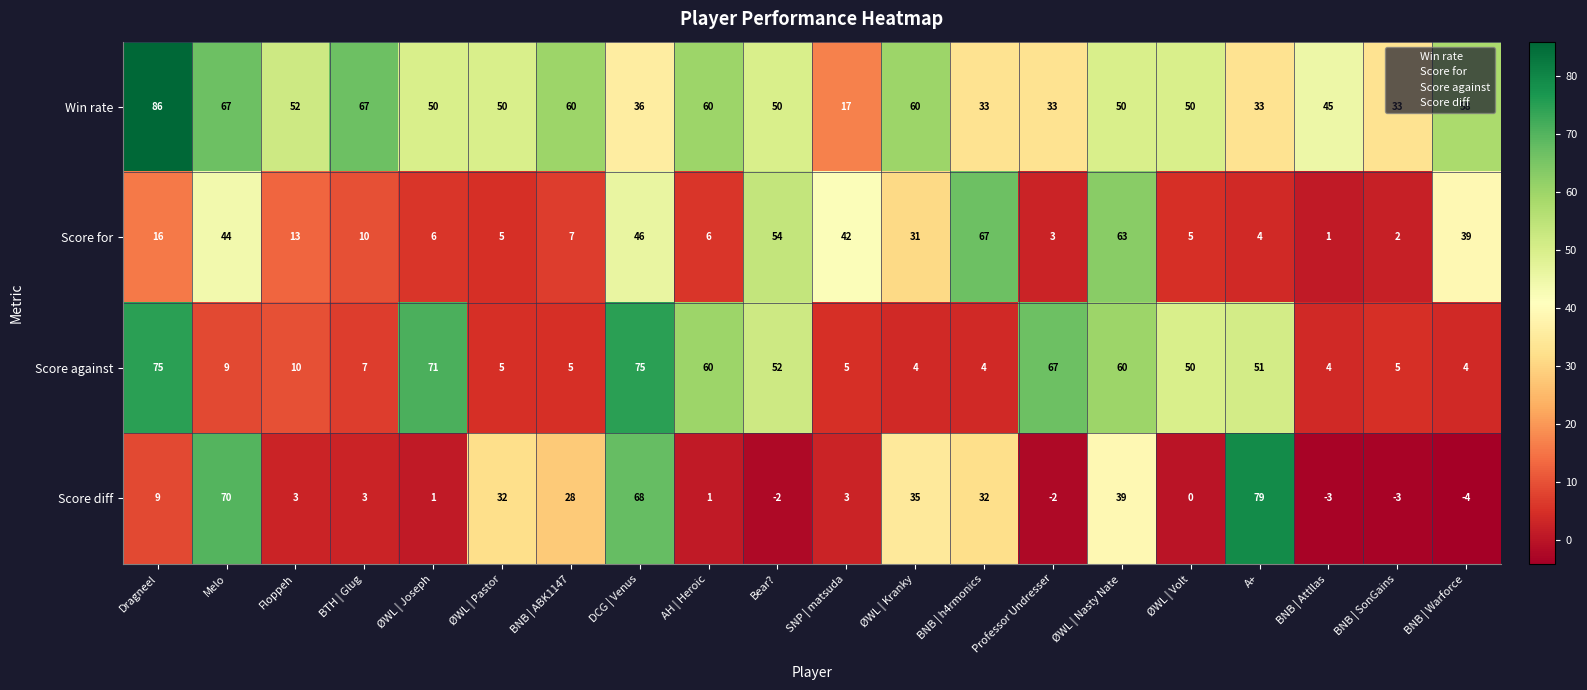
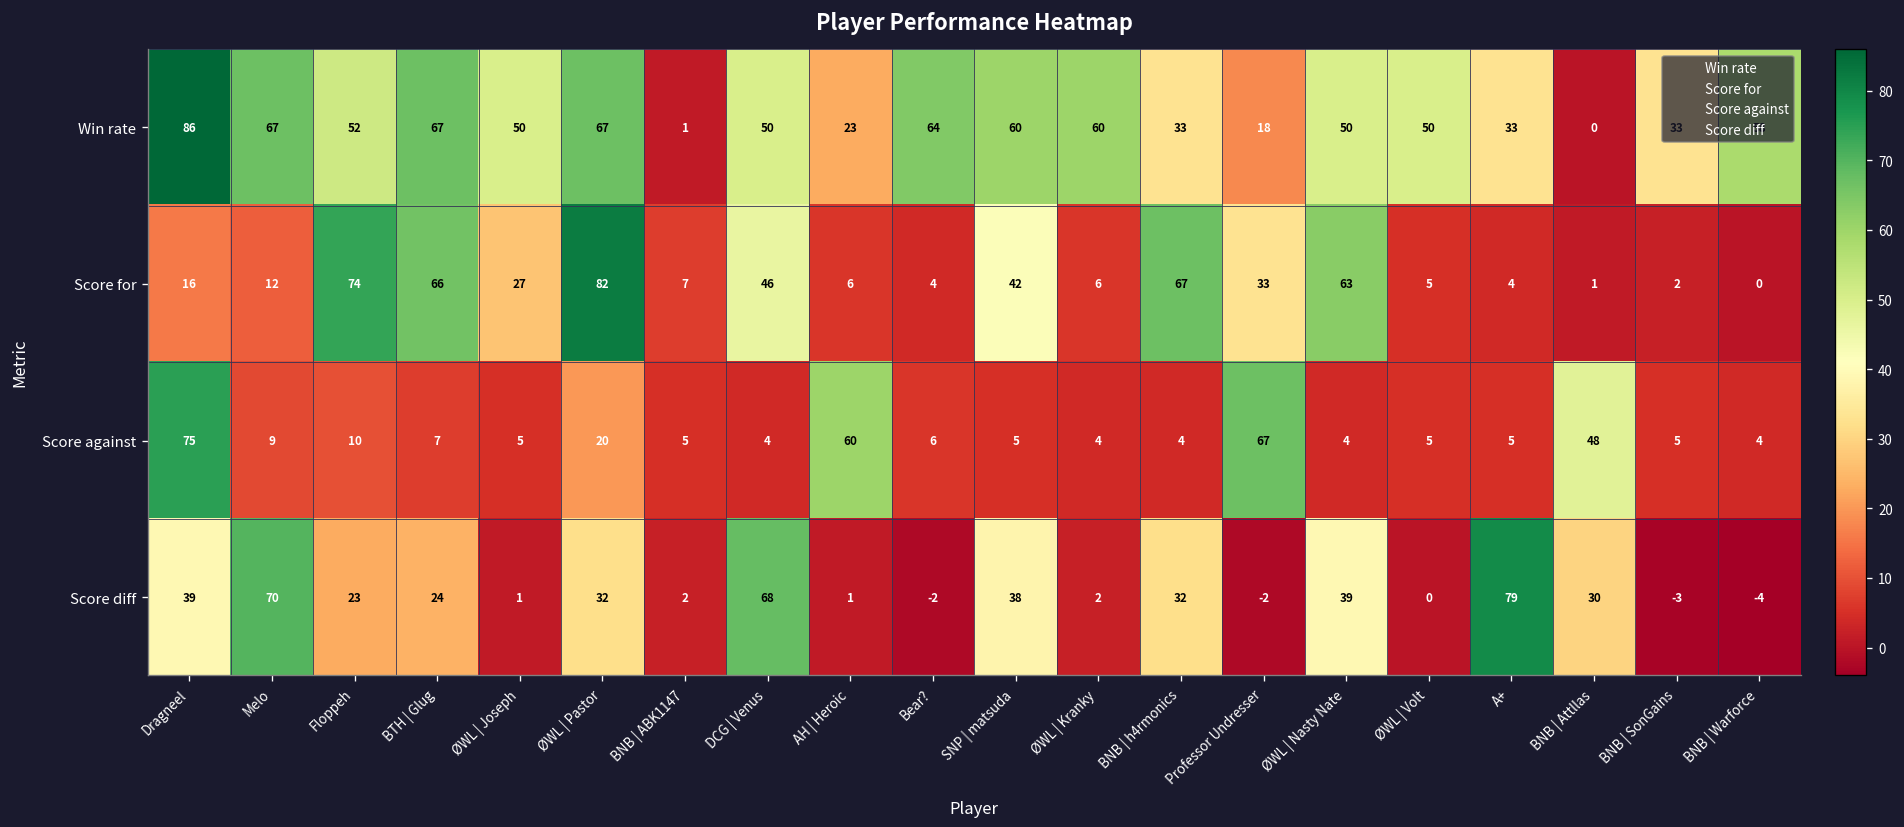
Win rate, ØWL | Pastor: 50 -> 67
Win rate, BNB | ABK1147: 60 -> 1
Win rate, DCG | Venus: 36 -> 50
Win rate, AH | Heroic: 60 -> 23
Win rate, Bear?: 50 -> 64
Win rate, SNP | matsuda: 17 -> 60
Win rate, Professor Undresser: 33 -> 18
Win rate, BNB | Attllas: 45 -> 0
Score for, Melo: 44 -> 12
Score for, Floppeh: 13 -> 74
Score for, BTH | Glug: 10 -> 66
Score for, ØWL | Joseph: 6 -> 27
Score for, ØWL | Pastor: 5 -> 82
Score for, Bear?: 54 -> 4
Score for, ØWL | Kranky: 31 -> 6
Score for, Professor Undresser: 3 -> 33
Score for, BNB | Warforce: 39 -> 0
Score against, ØWL | Joseph: 71 -> 5
Score against, ØWL | Pastor: 5 -> 20
Score against, DCG | Venus: 75 -> 4
Score against, Bear?: 52 -> 6
Score against, ØWL | Nasty Nate: 60 -> 4
Score against, ØWL | Volt: 50 -> 5
Score against, A+: 51 -> 5
Score against, BNB | Attllas: 4 -> 48
Score diff, Dragneel: 9 -> 39
Score diff, Floppeh: 3 -> 23
Score diff, BTH | Glug: 3 -> 24
Score diff, BNB | ABK1147: 28 -> 2
Score diff, SNP | matsuda: 3 -> 38
Score diff, ØWL | Kranky: 35 -> 2
Score diff, BNB | Attllas: -3 -> 30
